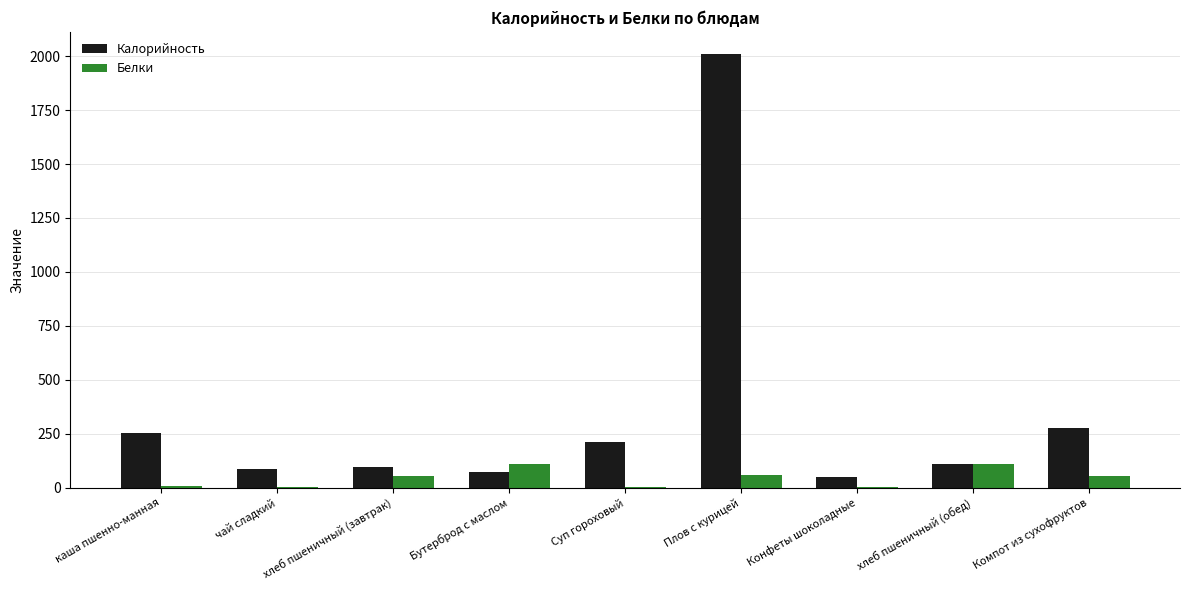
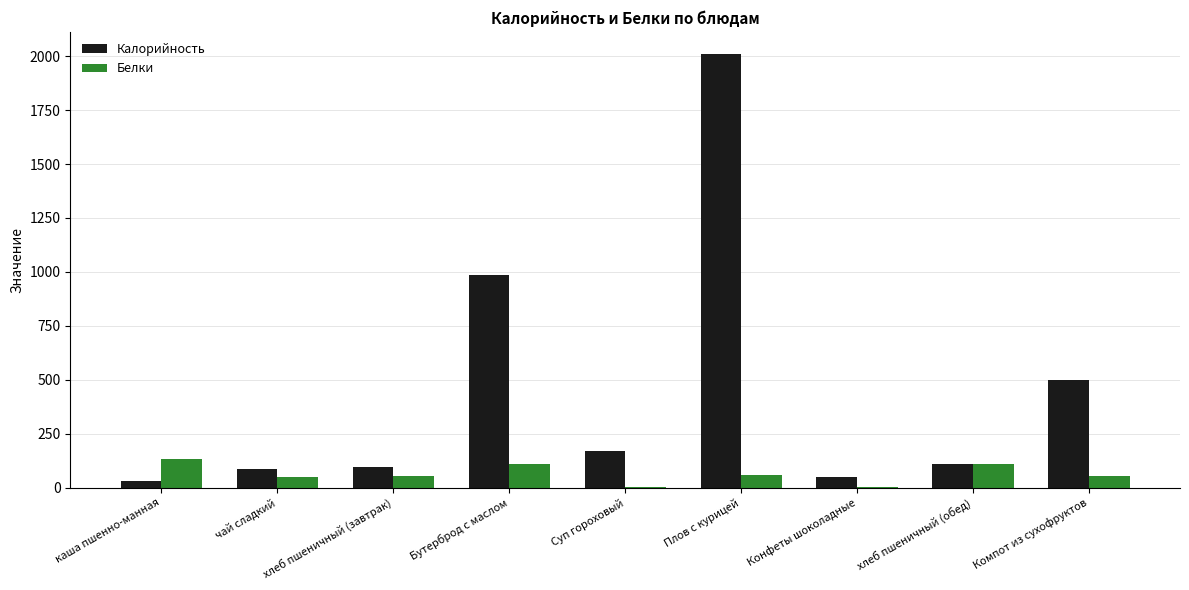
Калорийность, каша пшенно-манная: 250 -> 30
Белки, каша пшенно-манная: 10 -> 130
Белки, чай сладкий: 0 -> 50
Калорийность, Бутерброд с маслом: 70 -> 990
Калорийность, Суп гороховый: 210 -> 170
Калорийность, Компот из сухофруктов: 280 -> 500
